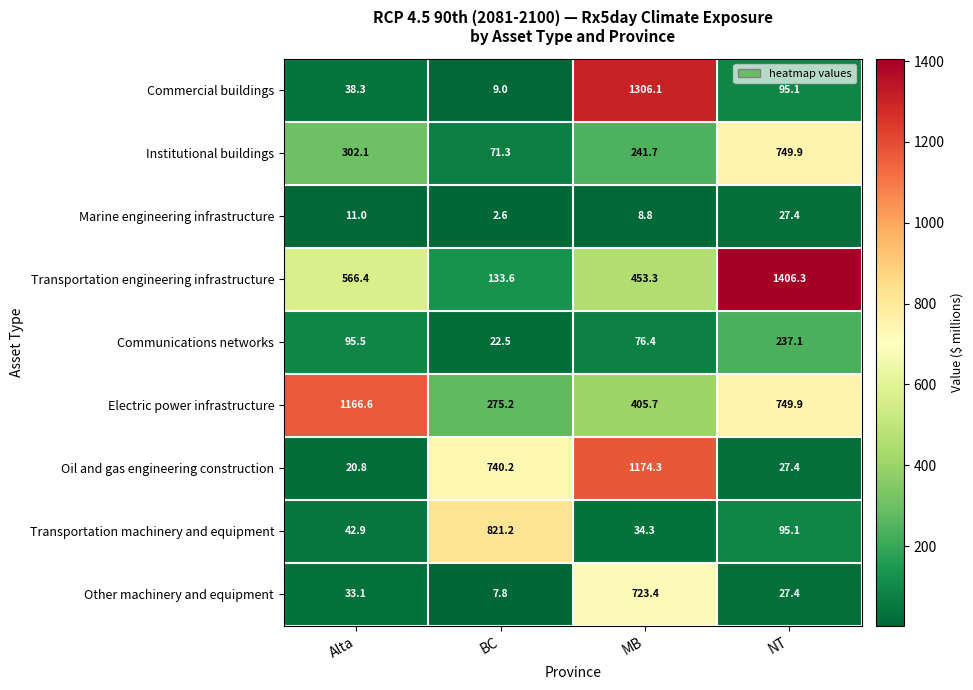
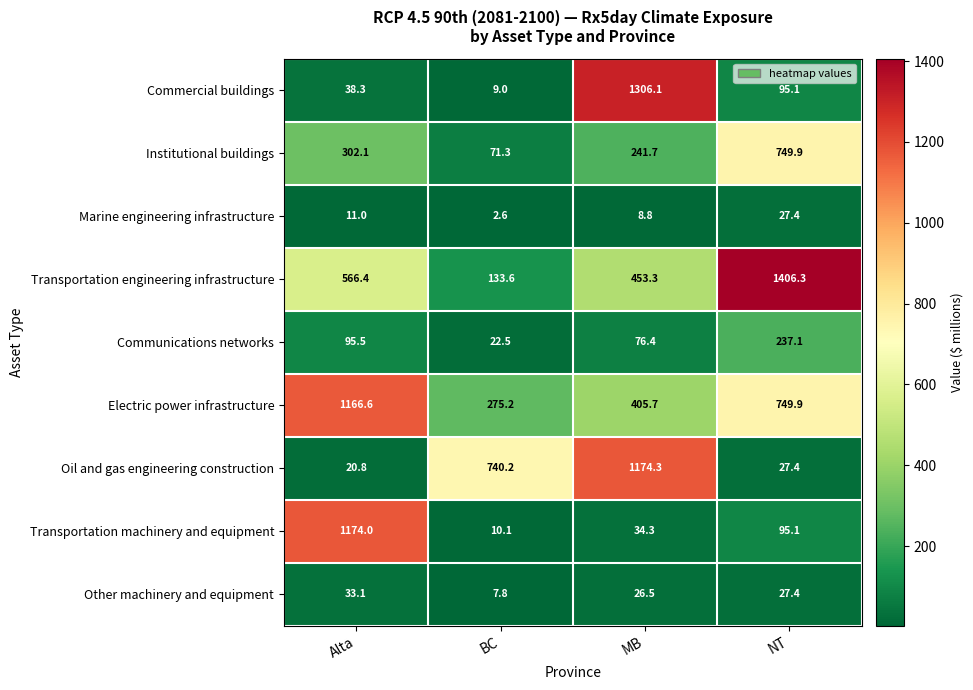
Transportation machinery and equipment, Alta: 42.9 -> 1174.0
Transportation machinery and equipment, BC: 821.2 -> 10.1
Other machinery and equipment, MB: 723.4 -> 26.5
